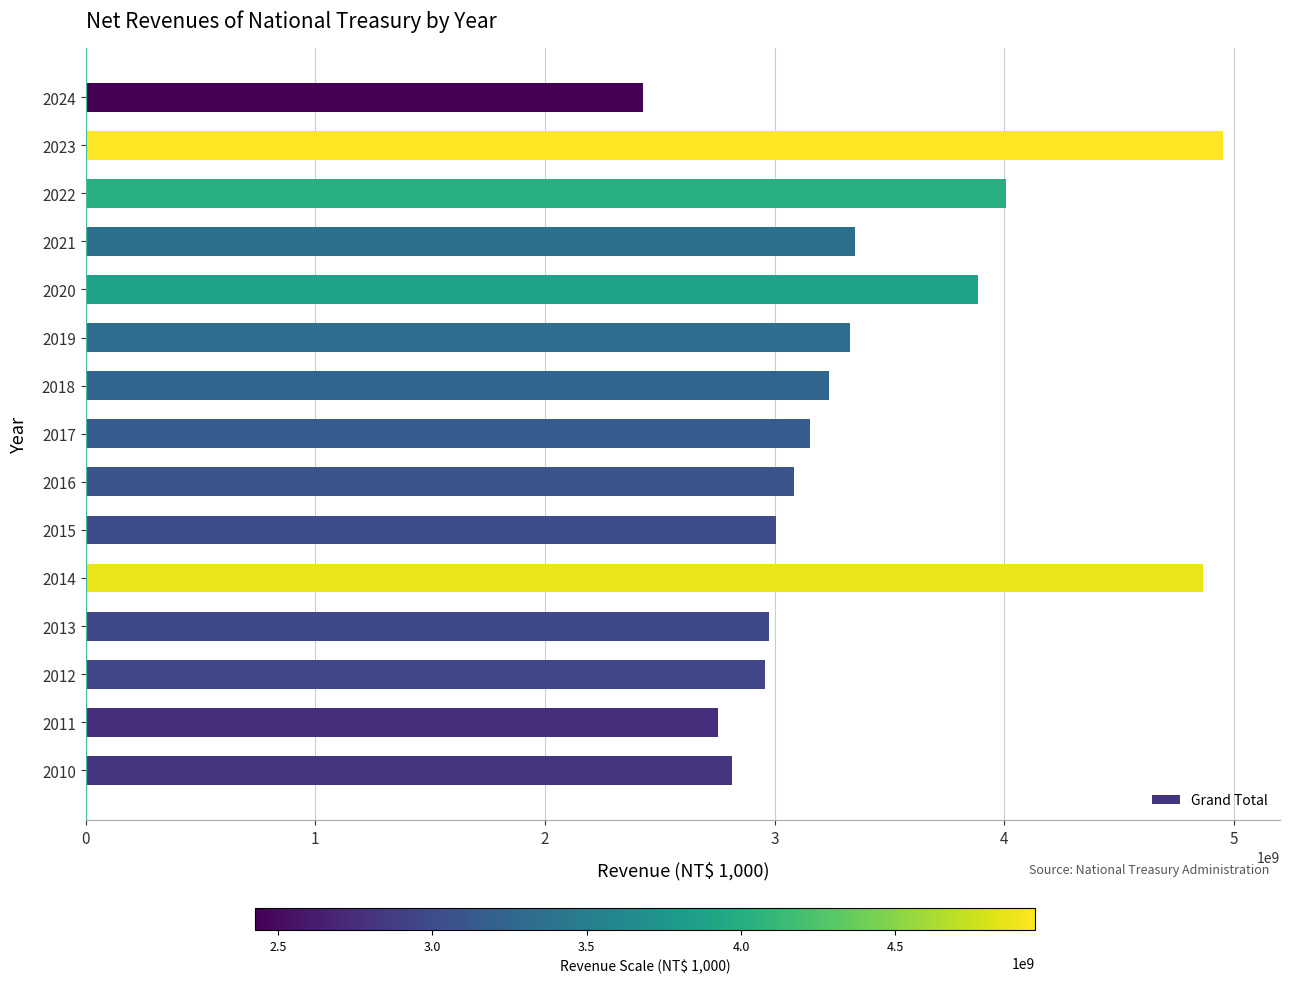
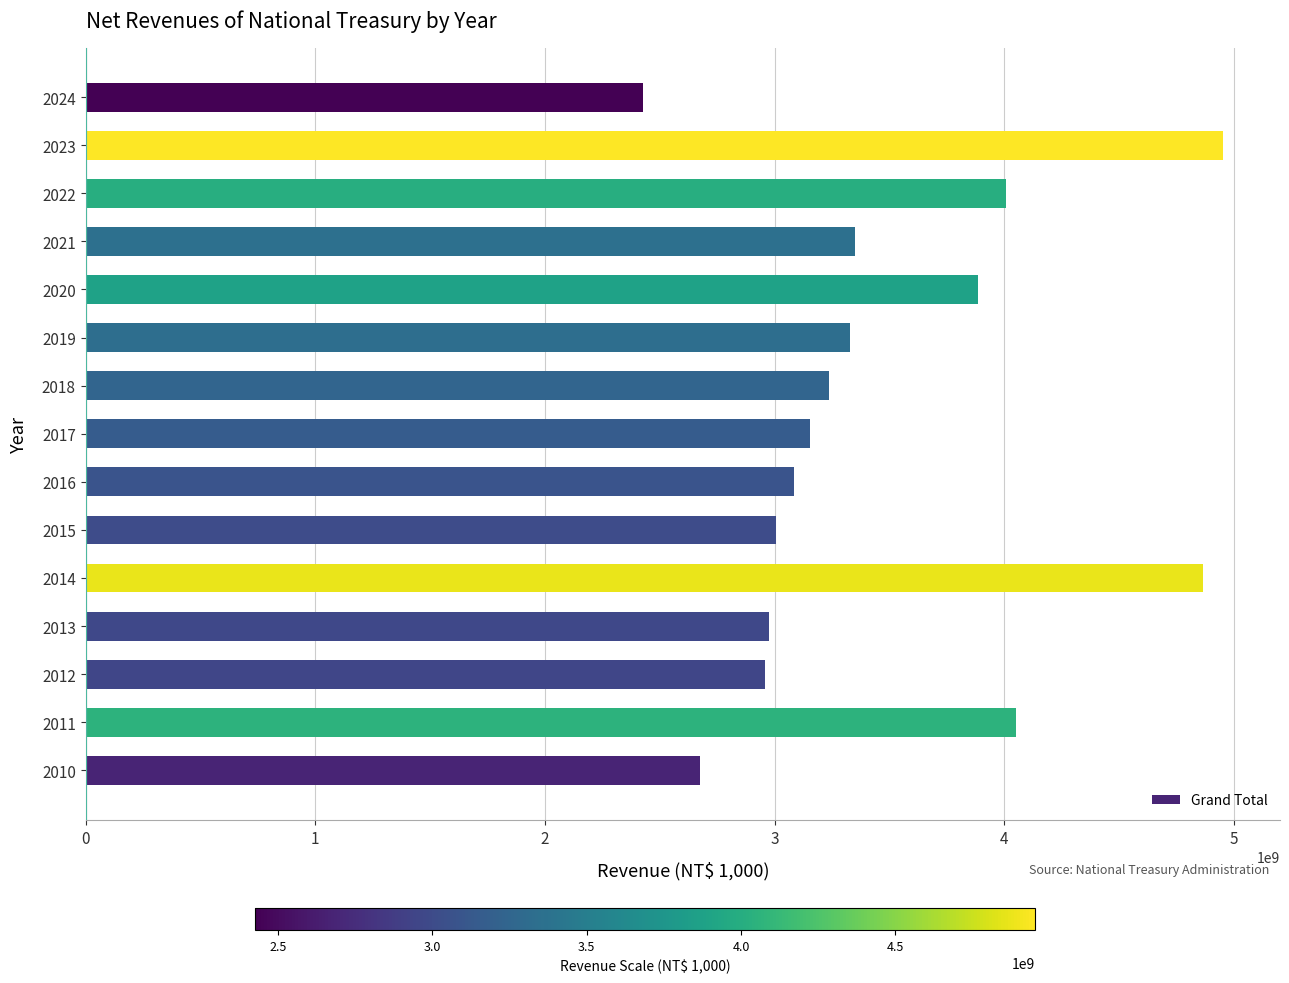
2011: 2750000000 -> 4050000000
2010: 2820000000 -> 2680000000
